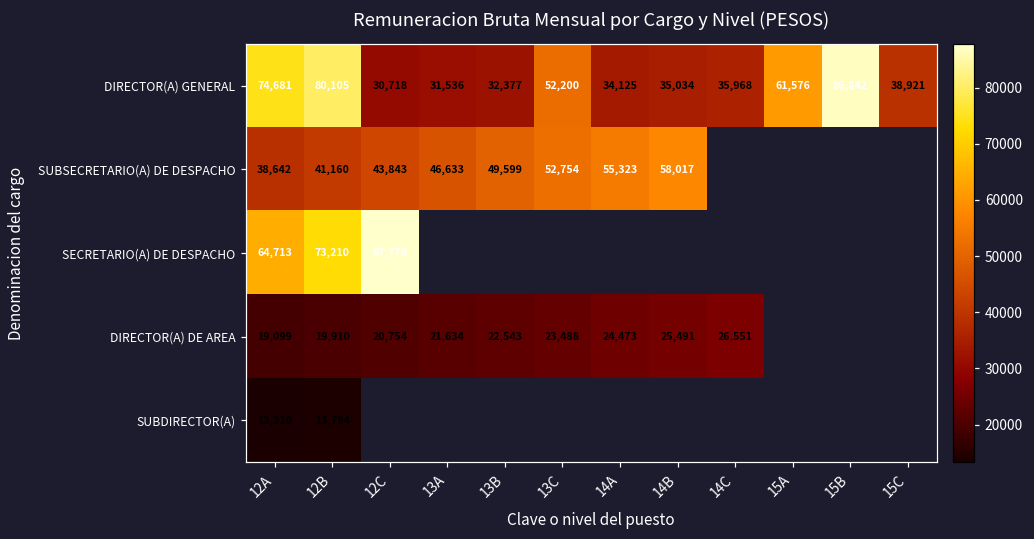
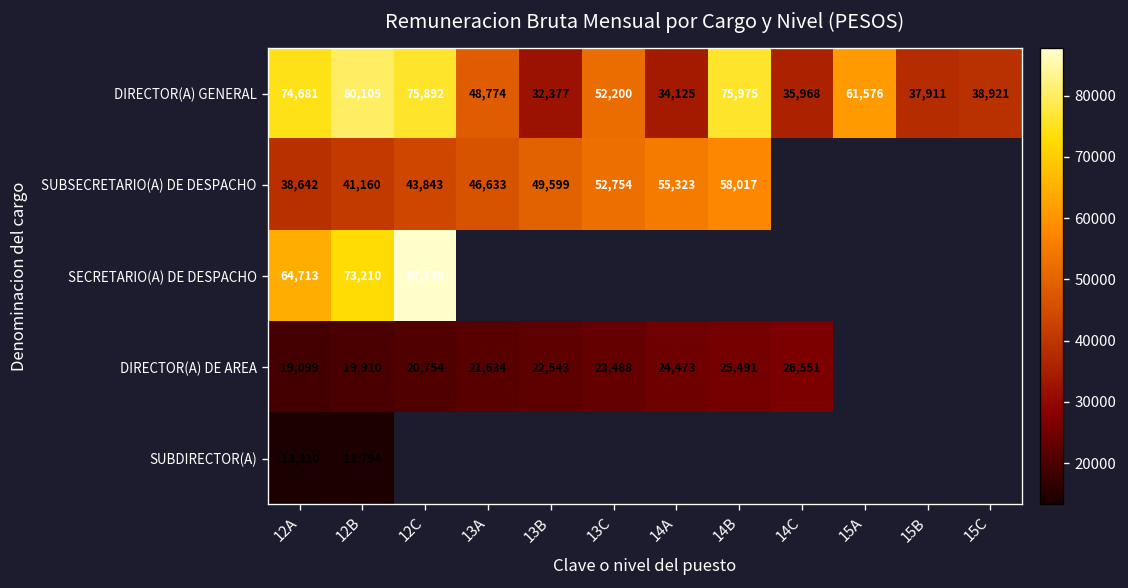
DIRECTOR(A) GENERAL, 12C: 30,718 -> 75,892
DIRECTOR(A) GENERAL, 13A: 31,536 -> 48,774
DIRECTOR(A) GENERAL, 14B: 35,034 -> 75,975
DIRECTOR(A) GENERAL, 15B: 86,842 -> 37,911
